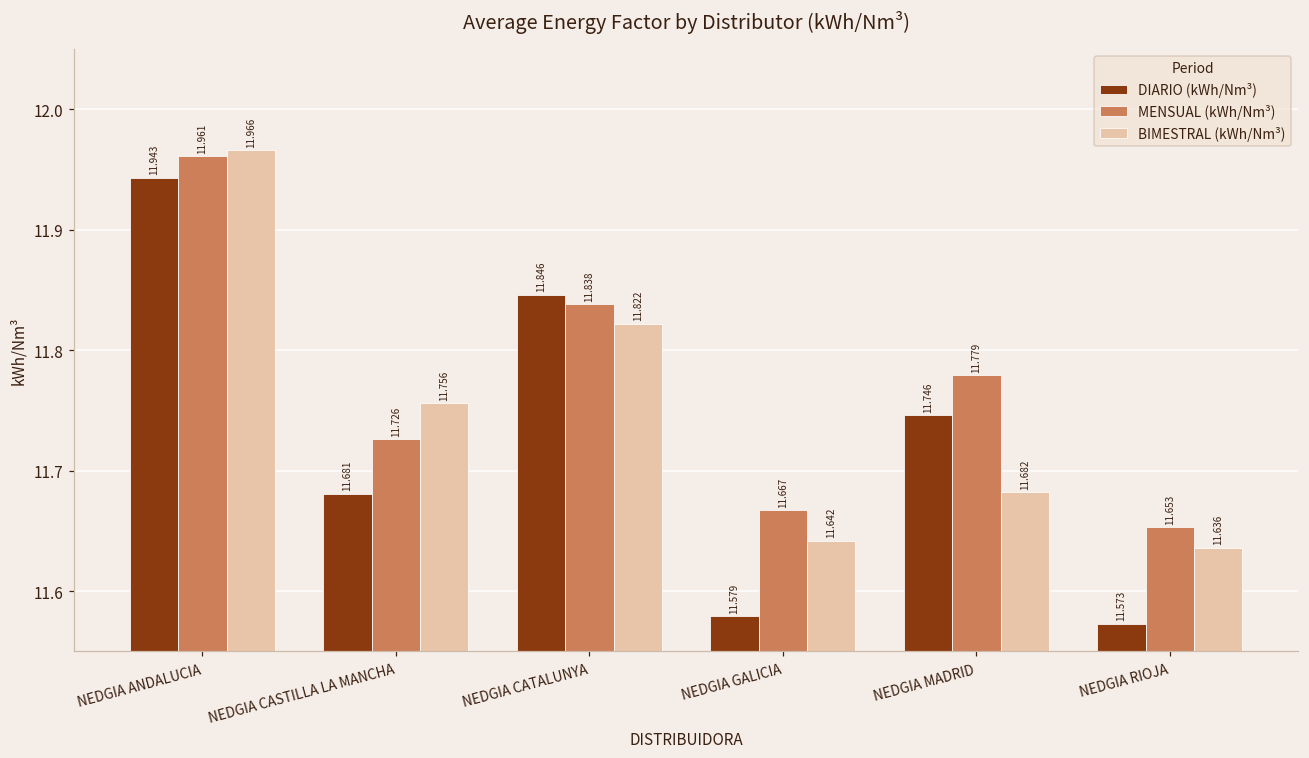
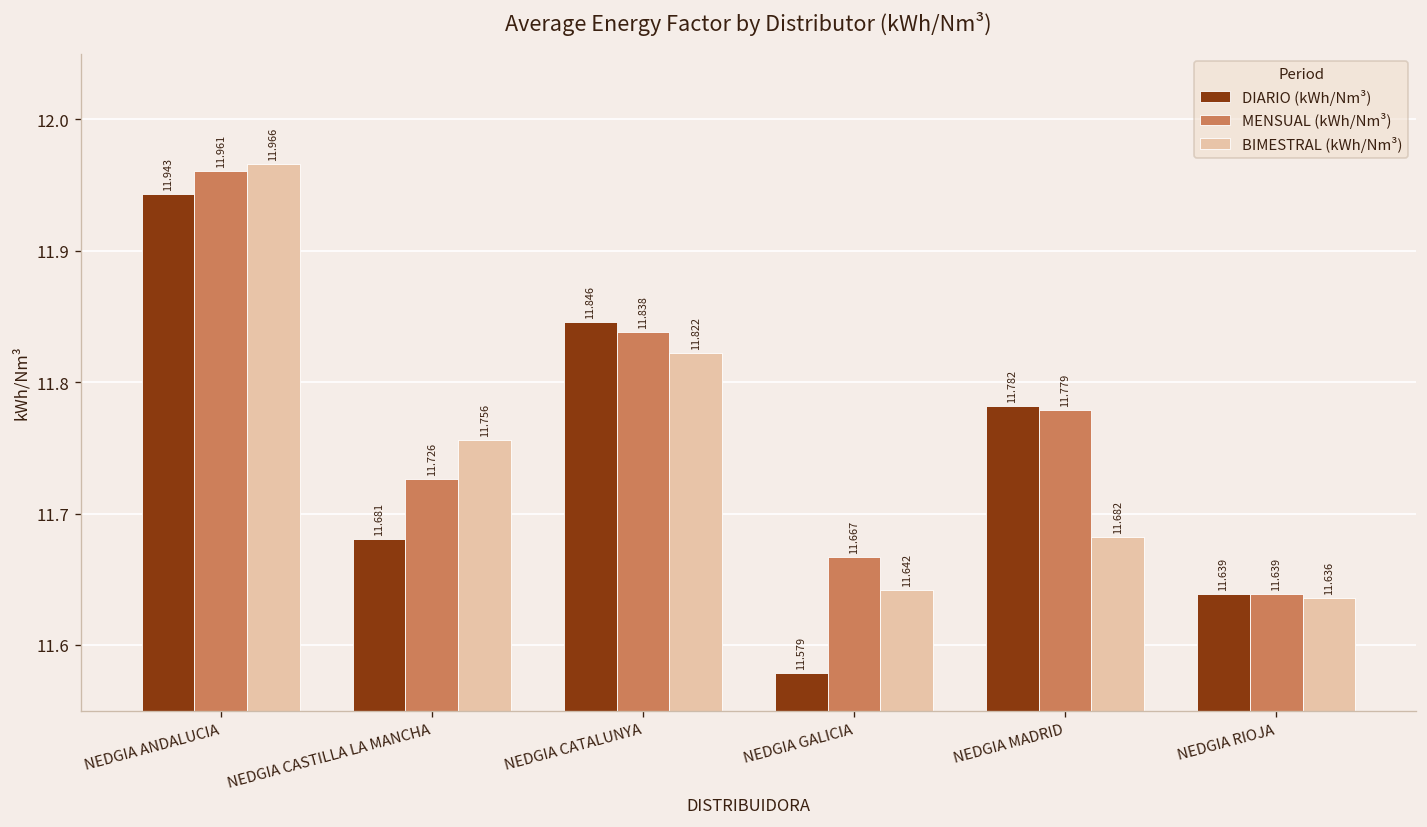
DIARIO (kWh/Nm³), NEDGIA MADRID: 11.746 -> 11.782
DIARIO (kWh/Nm³), NEDGIA RIOJA: 11.573 -> 11.639
MENSUAL (kWh/Nm³), NEDGIA RIOJA: 11.653 -> 11.639
